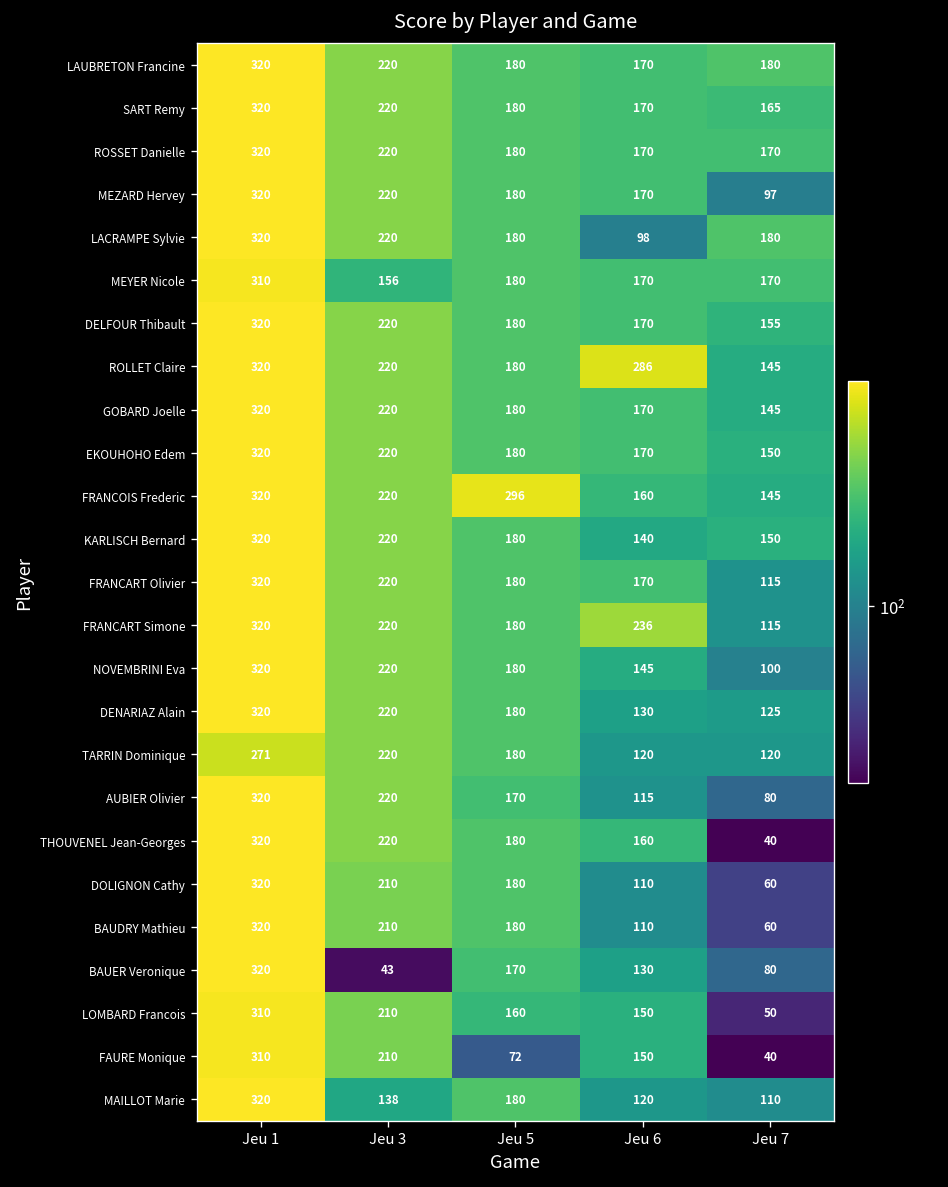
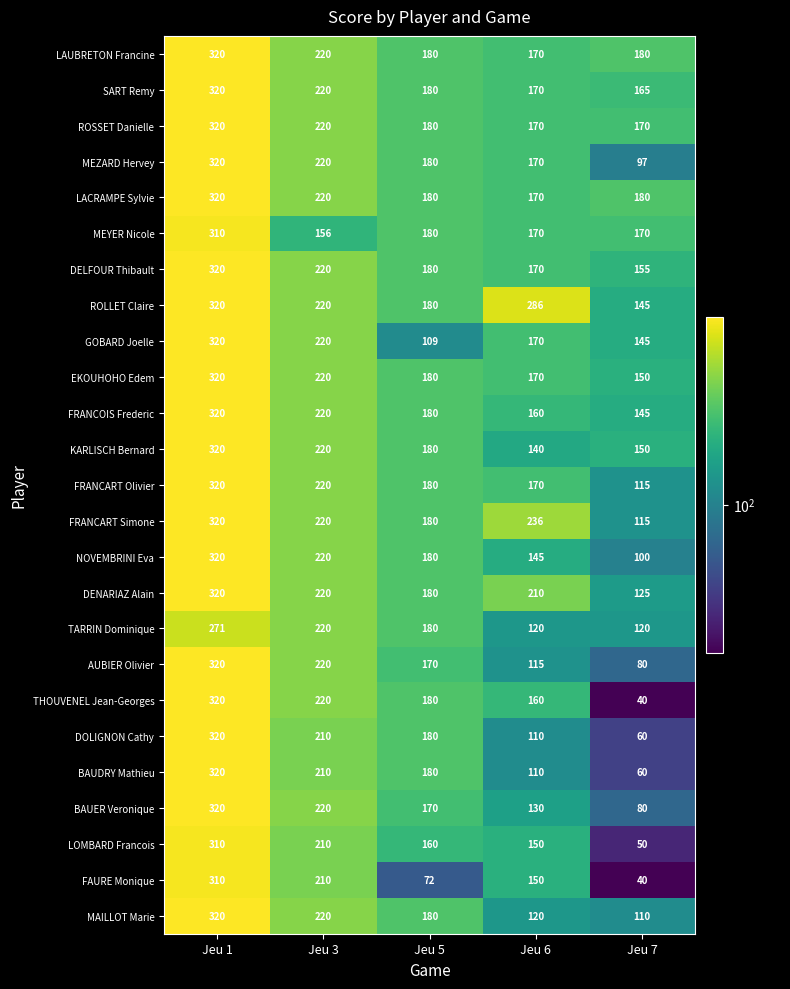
LACRAMPE Sylvie, Jeu 6: 98 -> 170
GOBARD Joelle, Jeu 5: 180 -> 109
FRANCOIS Frederic, Jeu 5: 296 -> 180
DENARIAZ Alain, Jeu 6: 130 -> 210
BAUER Veronique, Jeu 3: 43 -> 220
MAILLOT Marie, Jeu 3: 138 -> 220
